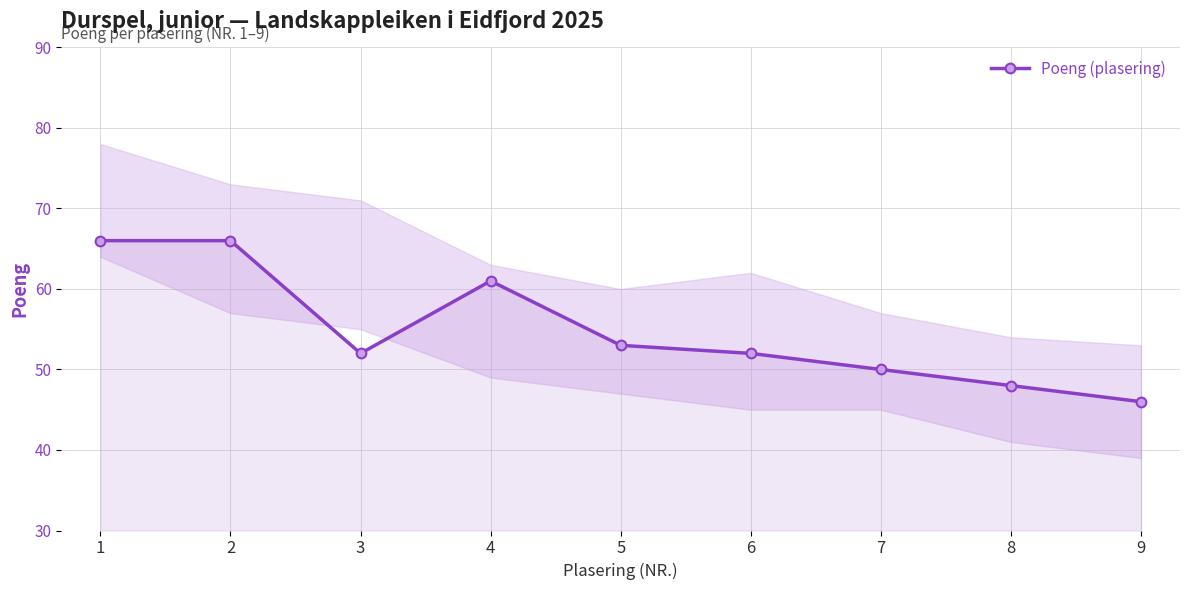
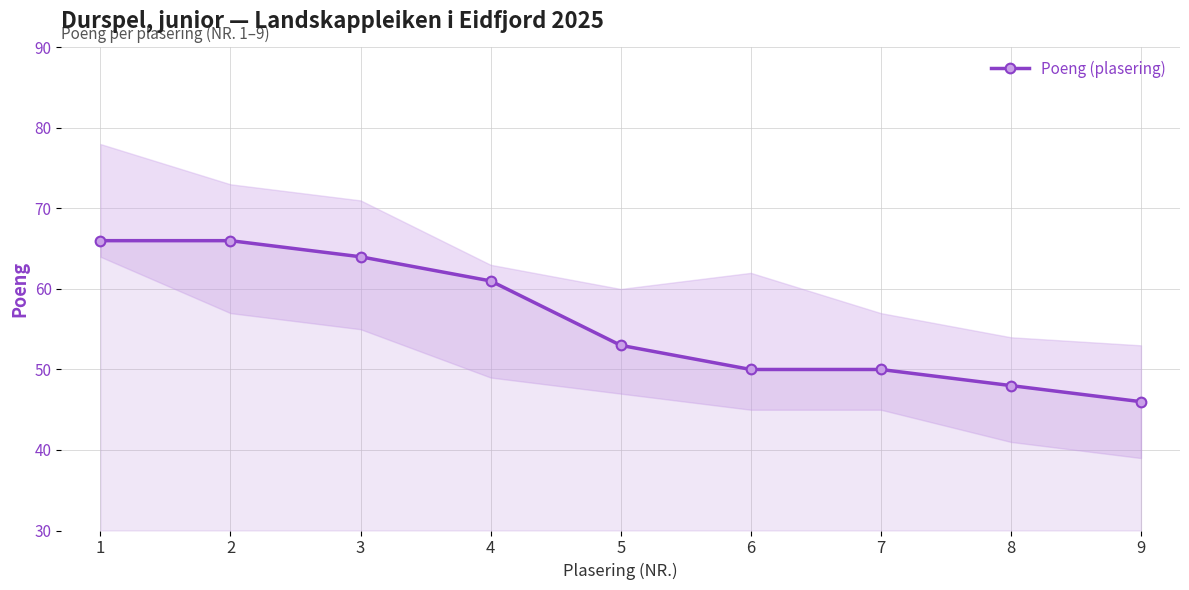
Poeng (plasering), 3: 52 -> 64
Poeng (plasering), 6: 52 -> 50
